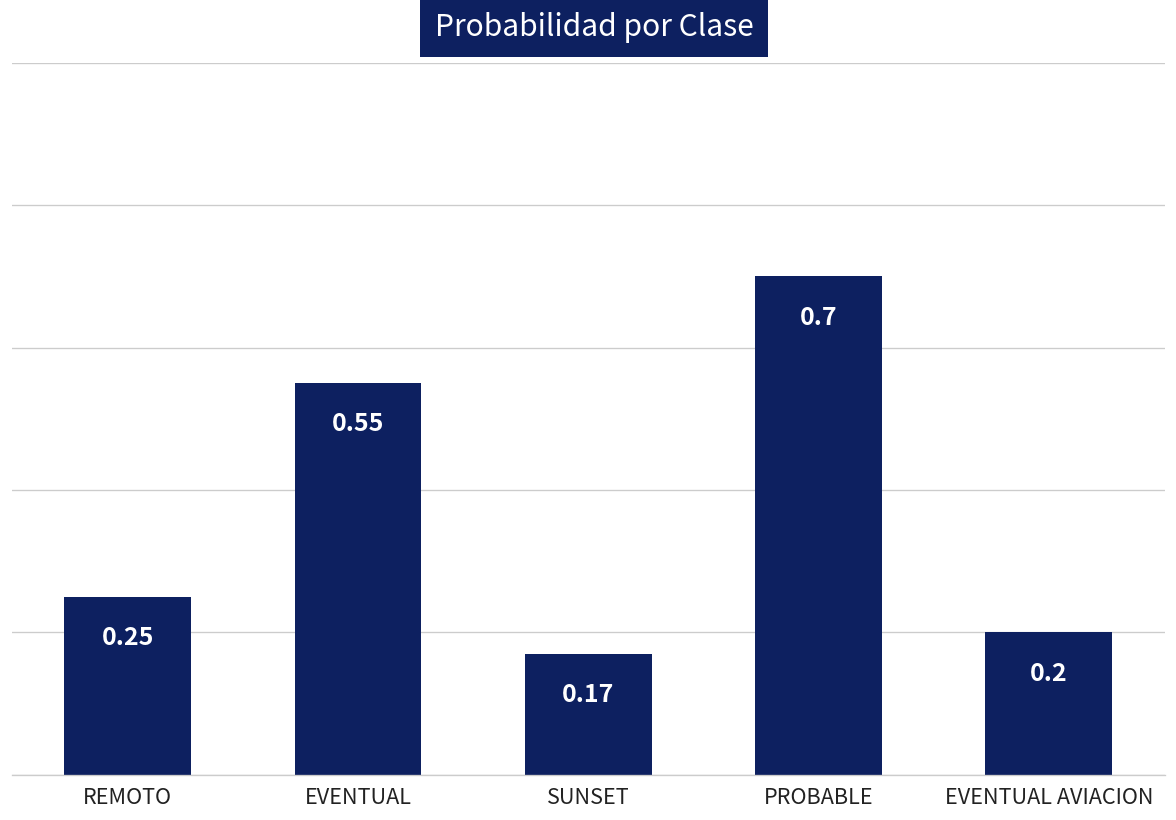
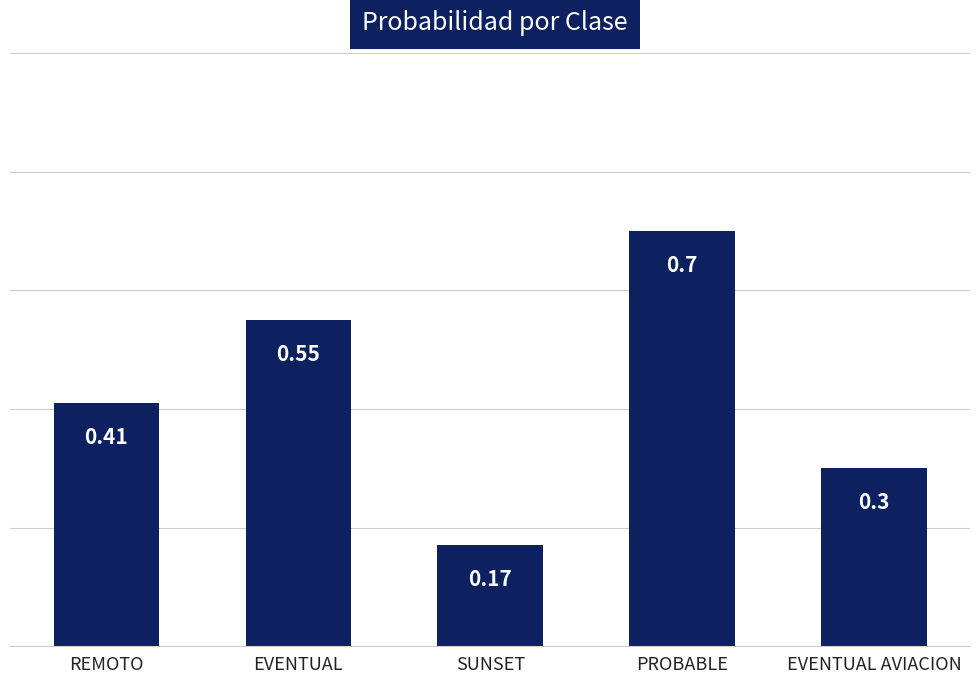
REMOTO: 0.25 -> 0.41
EVENTUAL AVIACION: 0.2 -> 0.3
